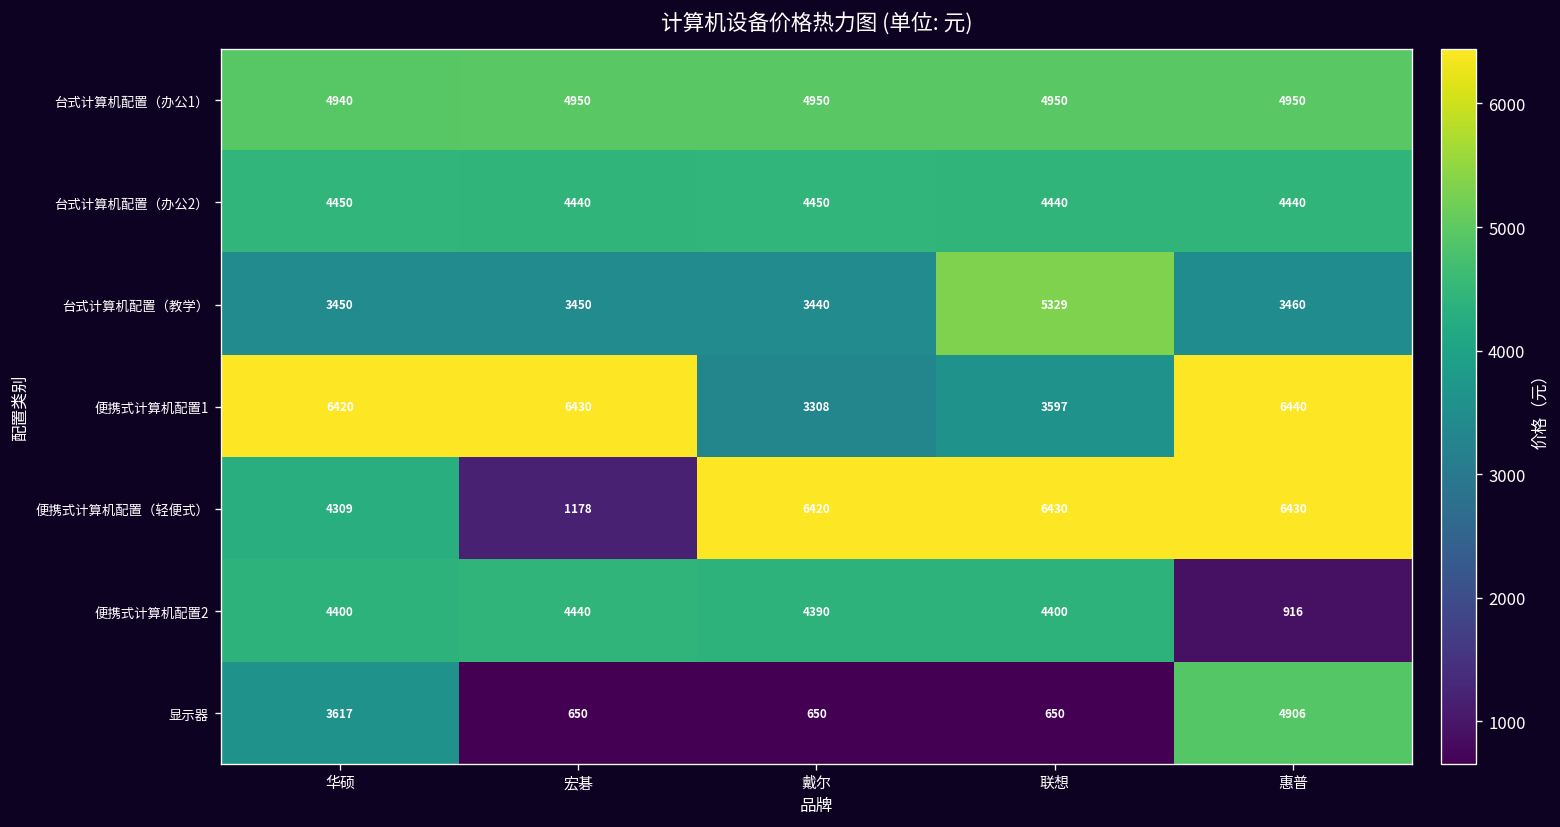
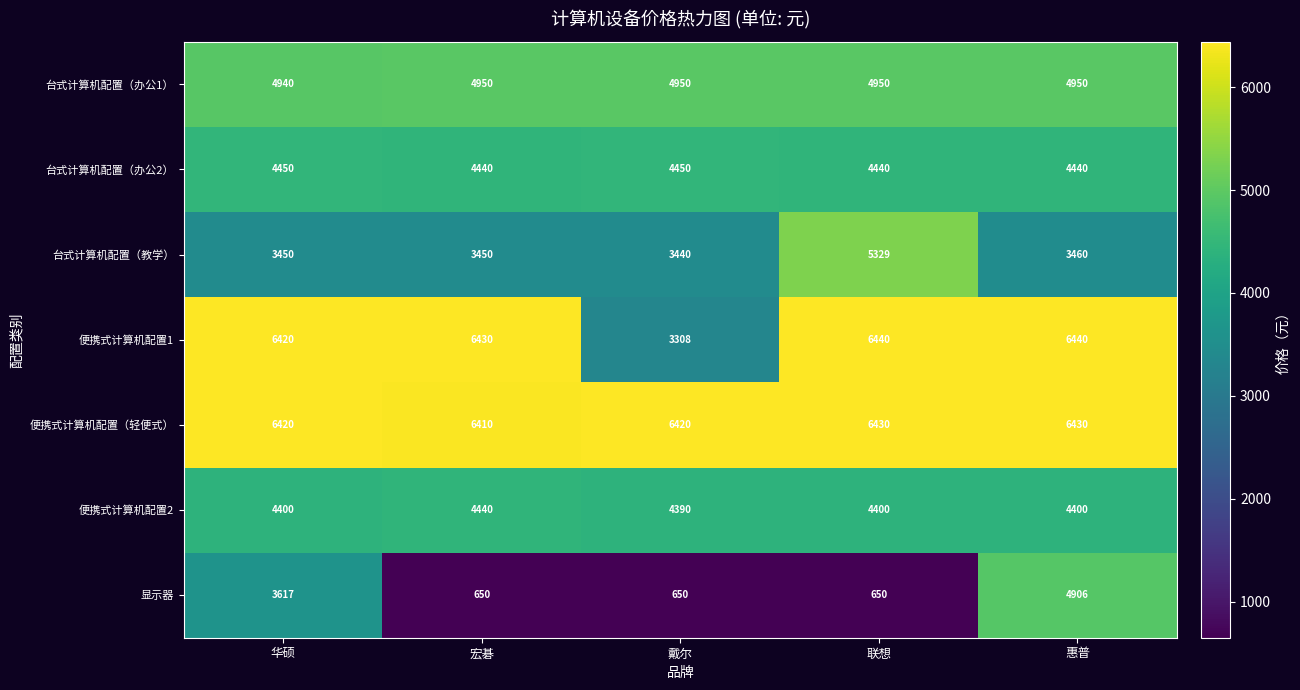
便携式计算机配置1, 联想: 3597 -> 6440
便携式计算机配置（轻便式）, 华硕: 4309 -> 6420
便携式计算机配置（轻便式）, 宏碁: 1178 -> 6410
便携式计算机配置2, 惠普: 916 -> 4400
